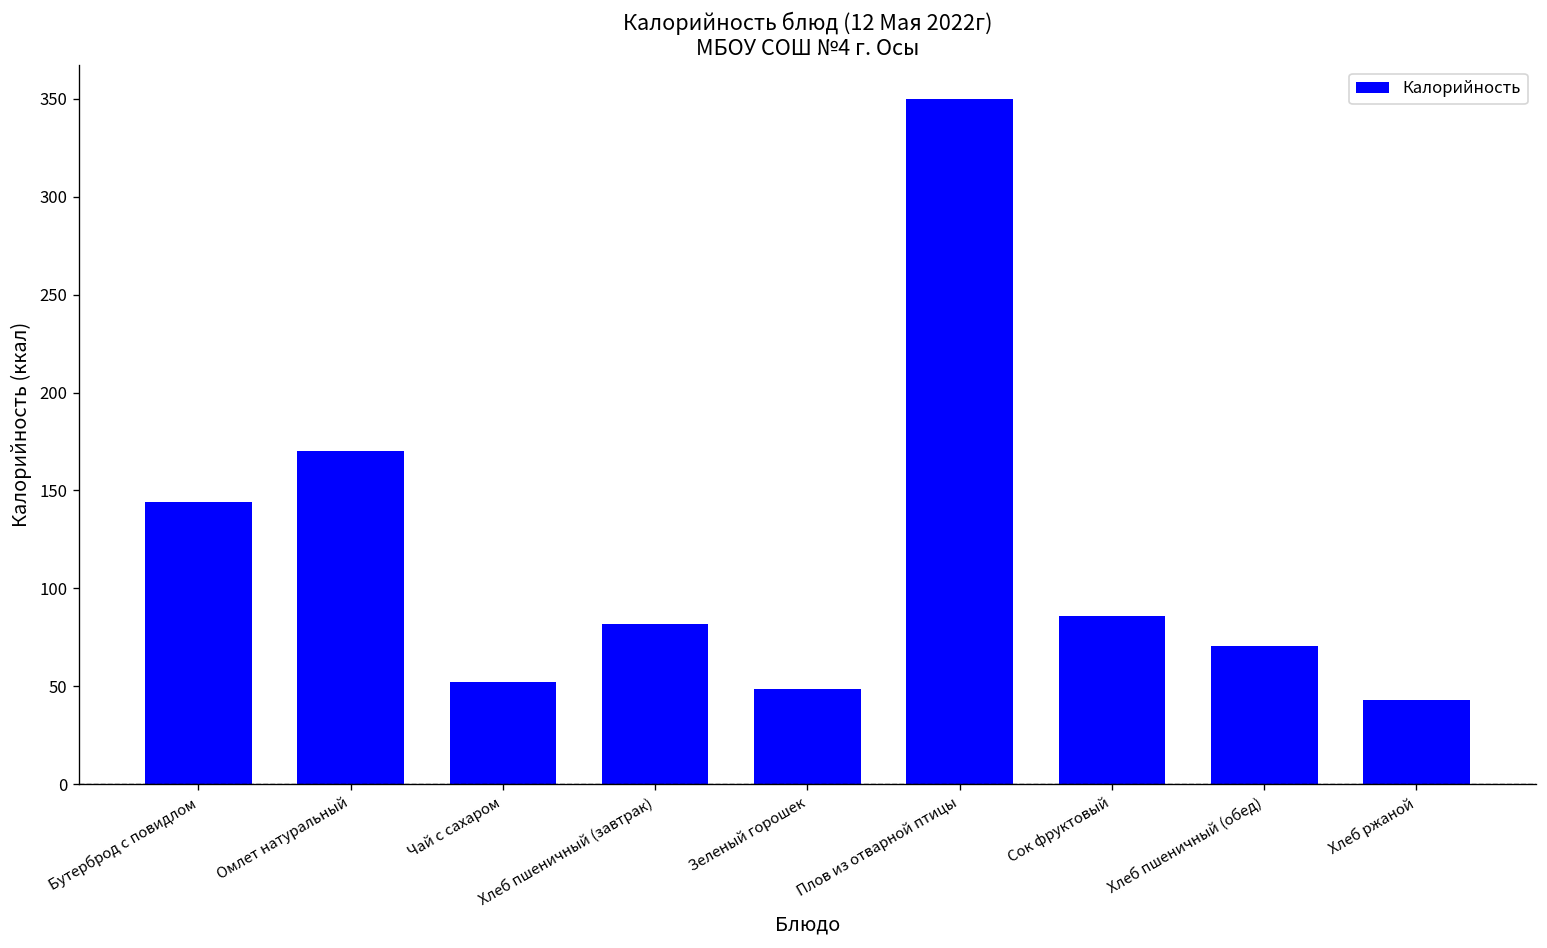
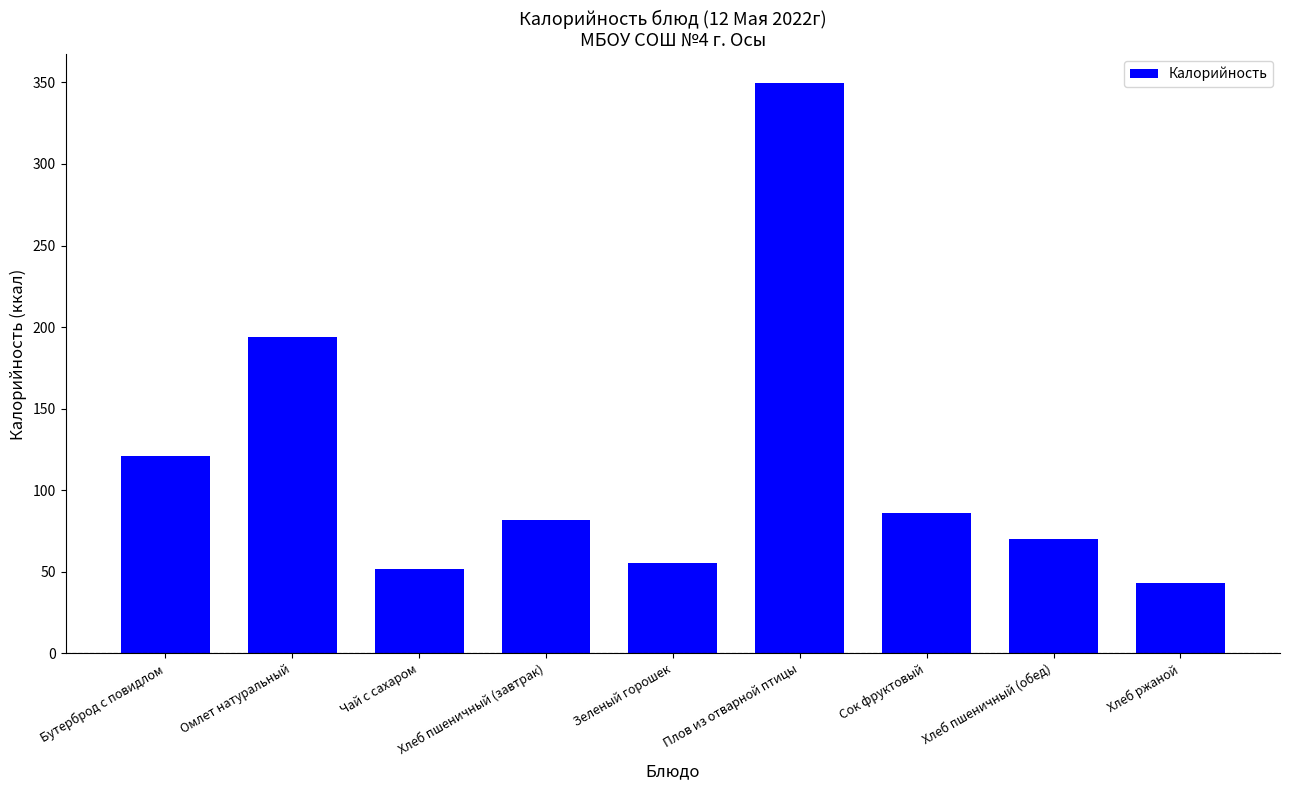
Бутерброд с повидлом: 144 -> 121
Омлет натуральный: 170 -> 194
Зеленый горошек: 48 -> 55
